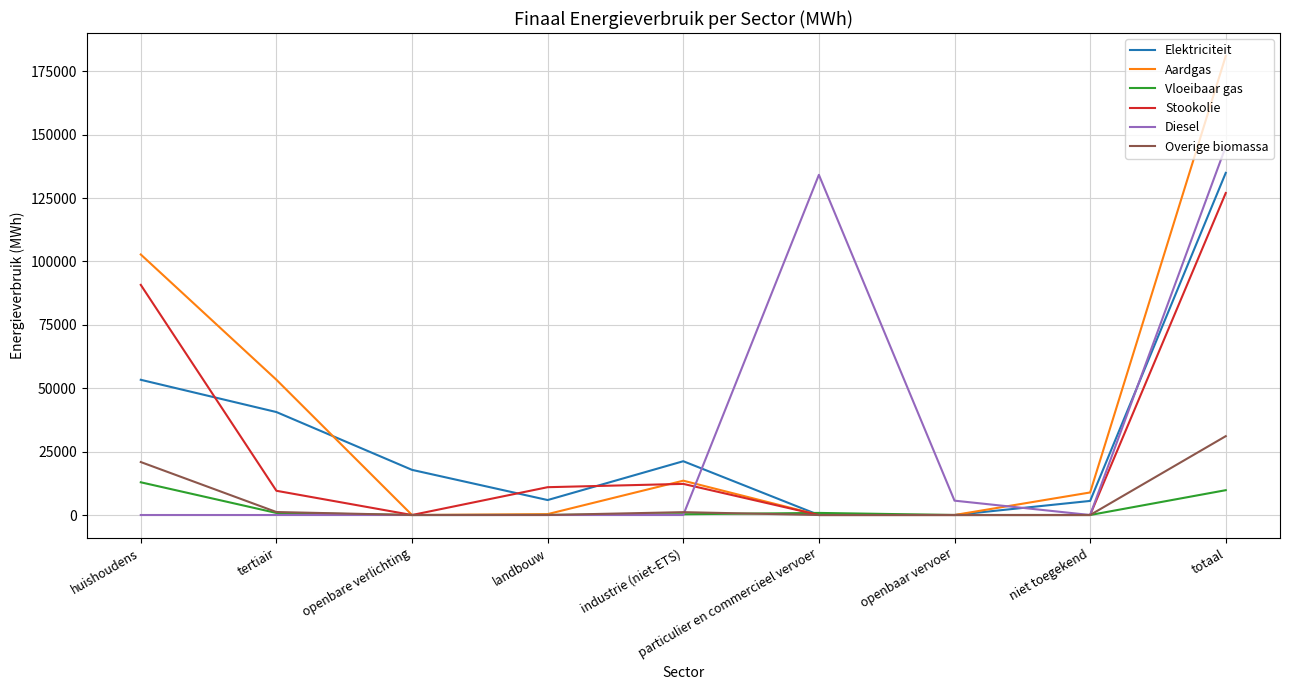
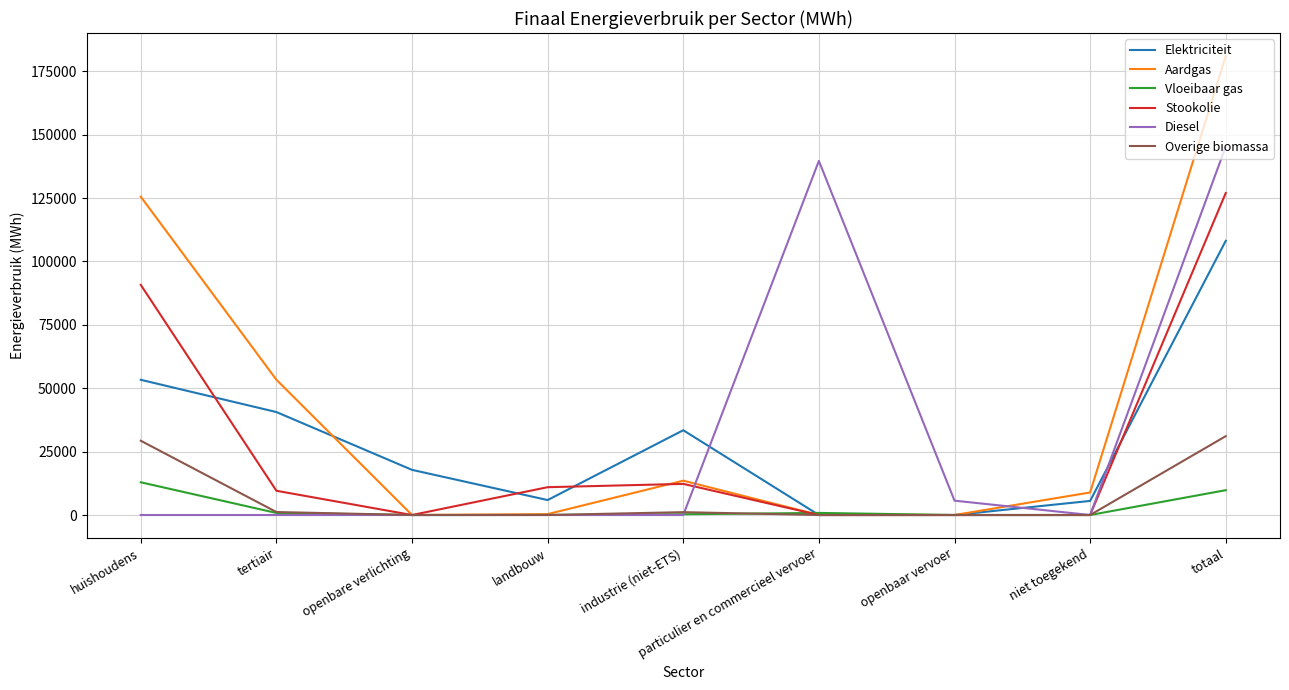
Aardgas, huishoudens: 103000 -> 126000
Overige biomassa, huishoudens: 21000 -> 29000
Elektriciteit, industrie (niet-ETS): 21000 -> 33000
Diesel, particulier en commercieel vervoer: 134000 -> 140000
Elektriciteit, totaal: 135000 -> 108000
